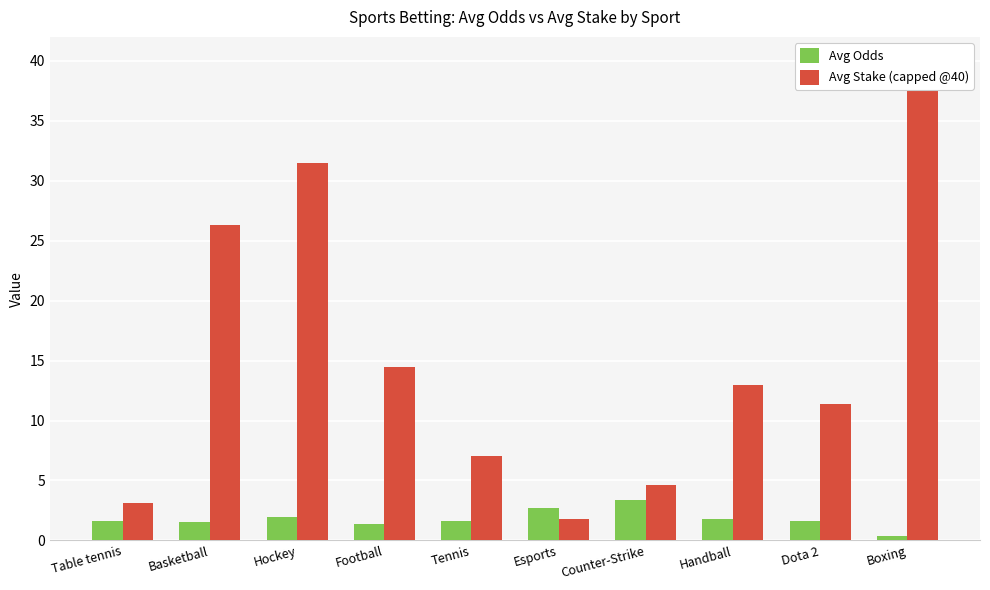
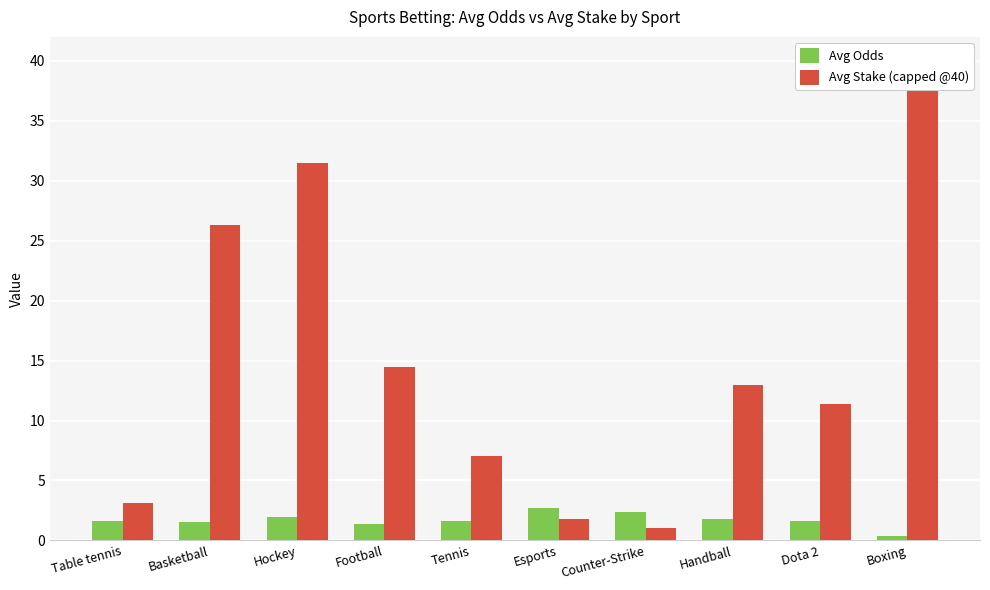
Avg Odds, Counter-Strike: 3.4 -> 2.3
Avg Stake (capped @40), Counter-Strike: 4.6 -> 1.0
